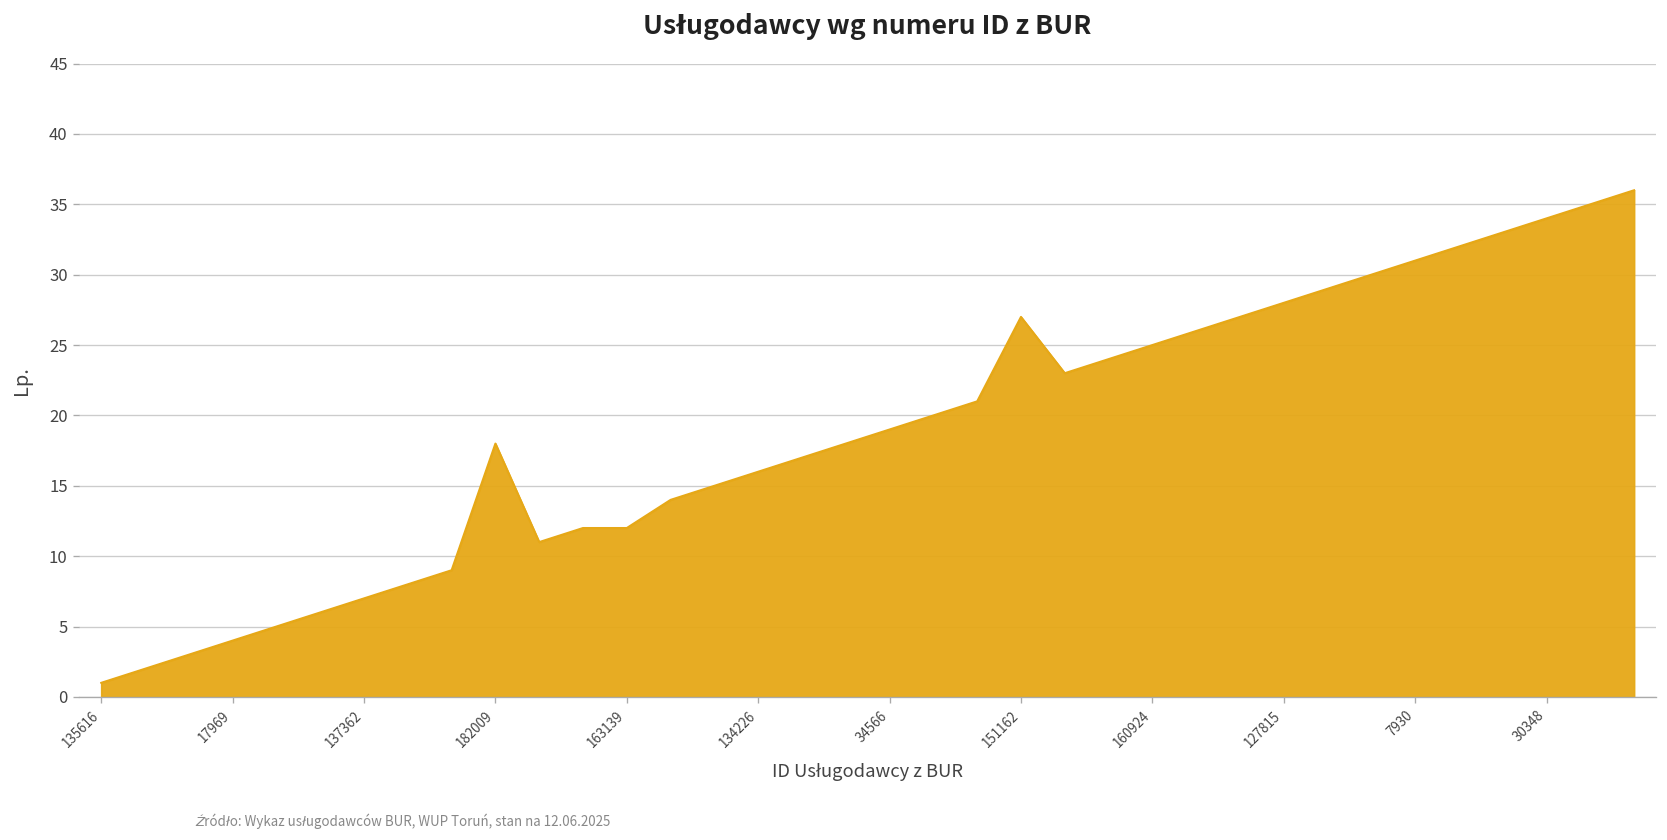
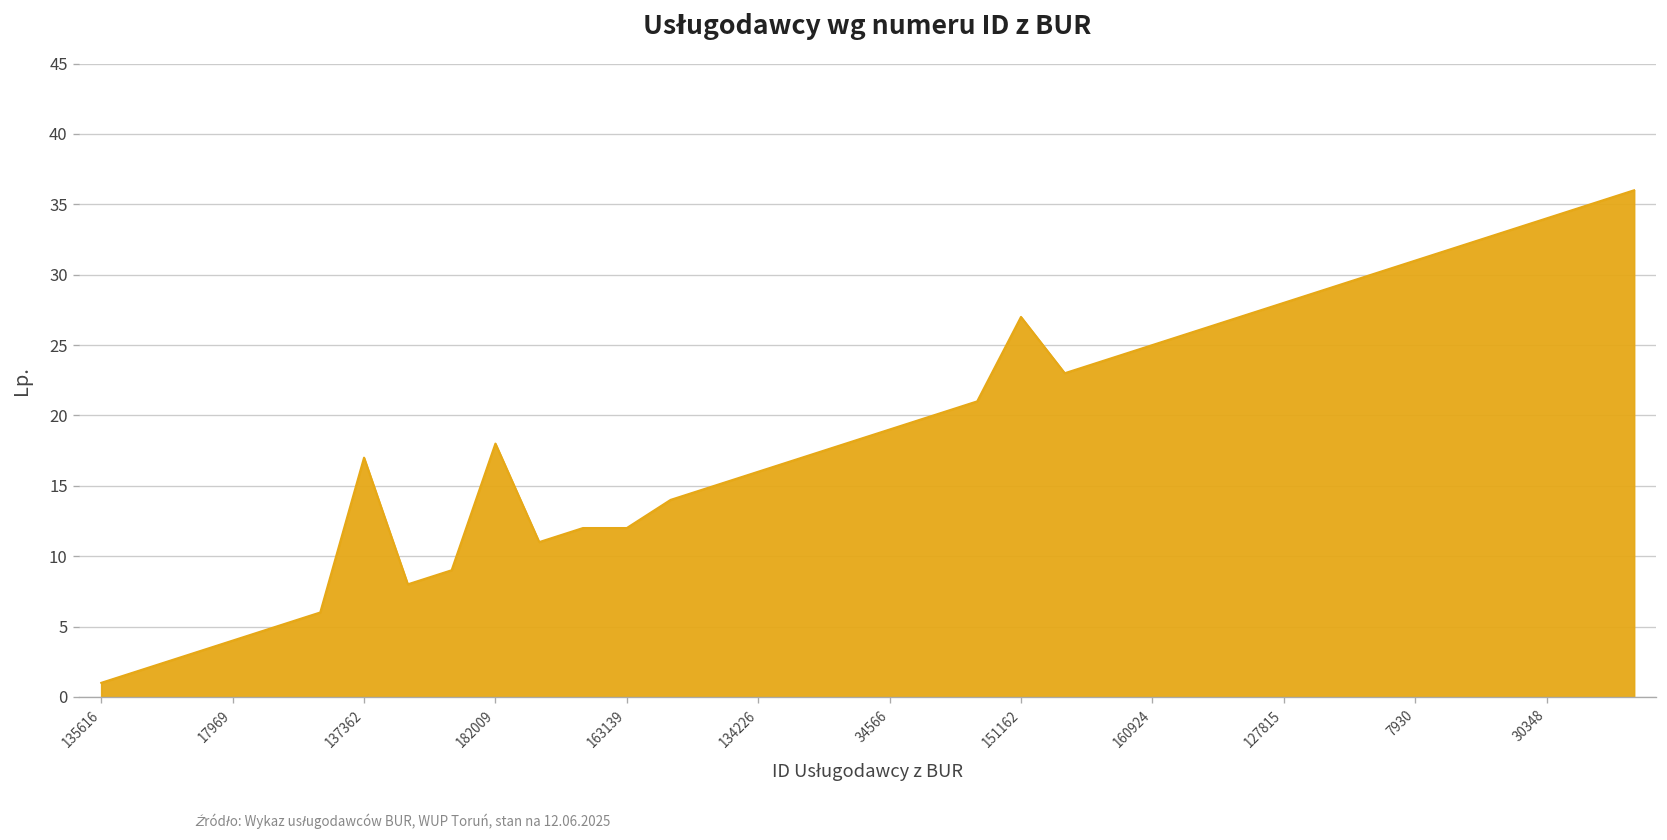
137362: 7 -> 17
